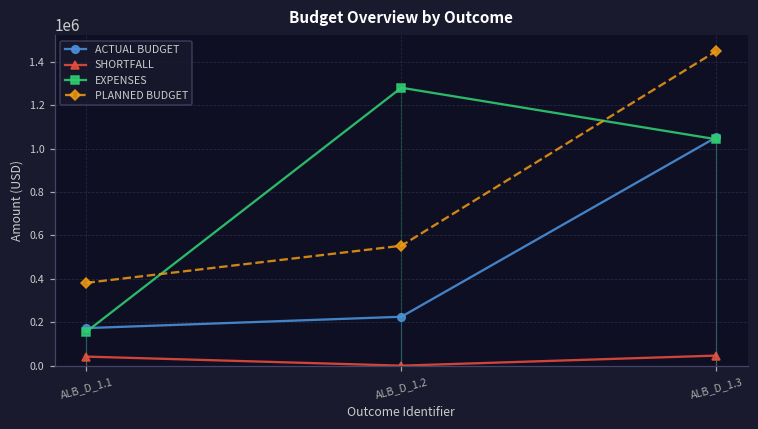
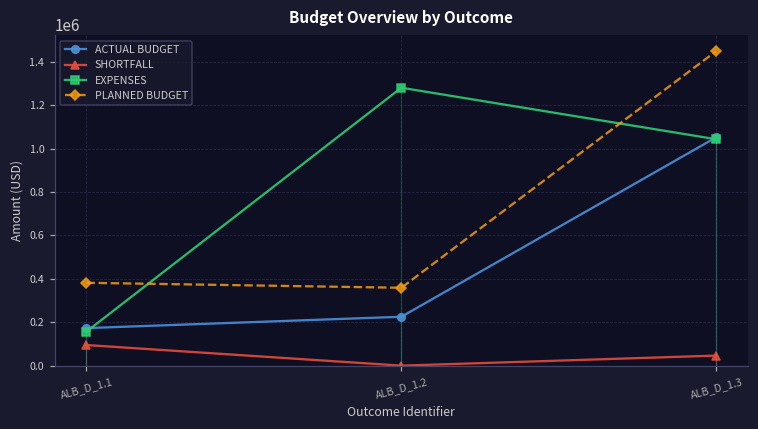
SHORTFALL, ALB_D_1.1: 40000 -> 100000
PLANNED BUDGET, ALB_D_1.2: 550000 -> 360000
